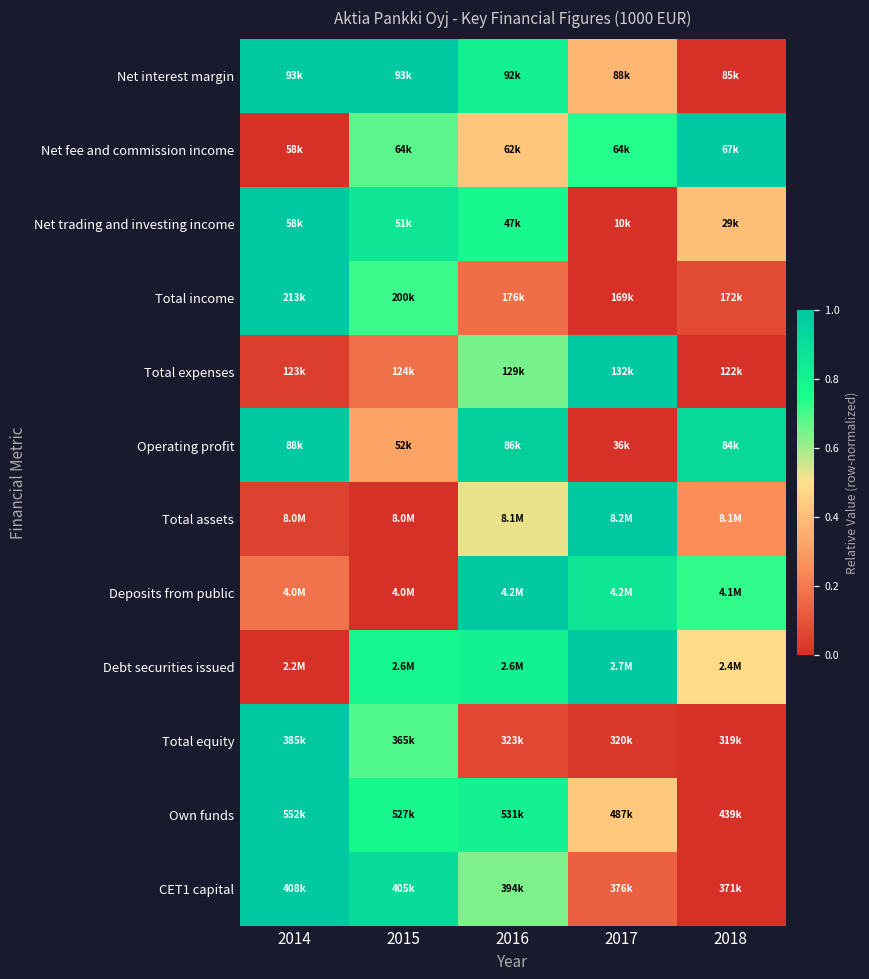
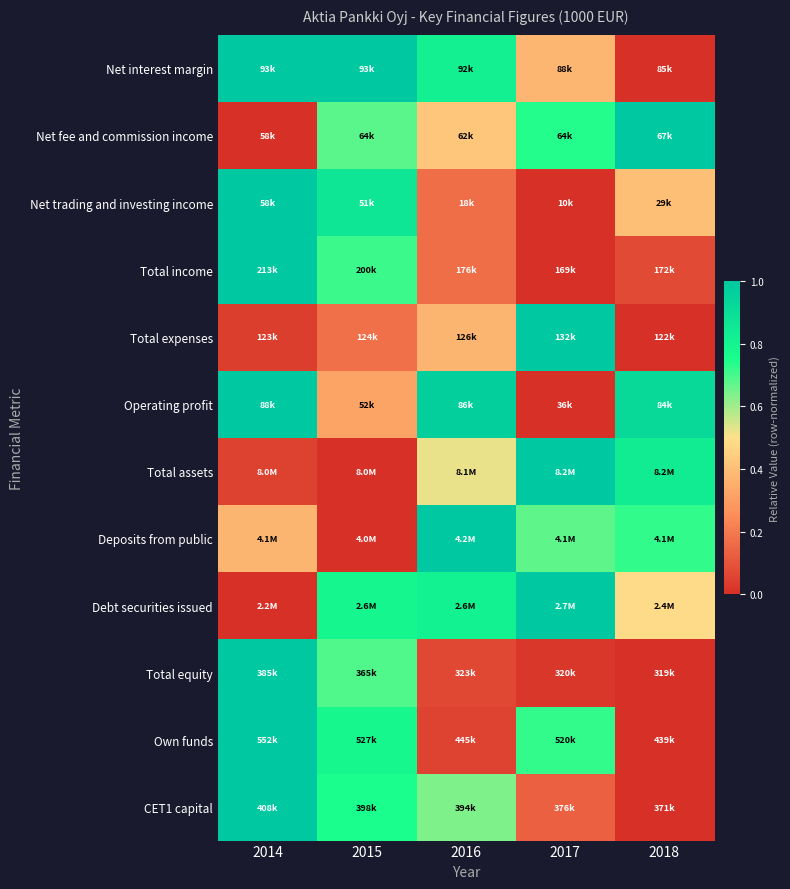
Net trading and investing income, 2016: 47k -> 18k
Total expenses, 2016: 129k -> 126k
Total assets, 2018: 8.1M -> 8.2M
Deposits from public, 2014: 4.0M -> 4.1M
Deposits from public, 2017: 4.2M -> 4.1M
Own funds, 2016: 531k -> 445k
Own funds, 2017: 487k -> 520k
CET1 capital, 2015: 405k -> 398k
